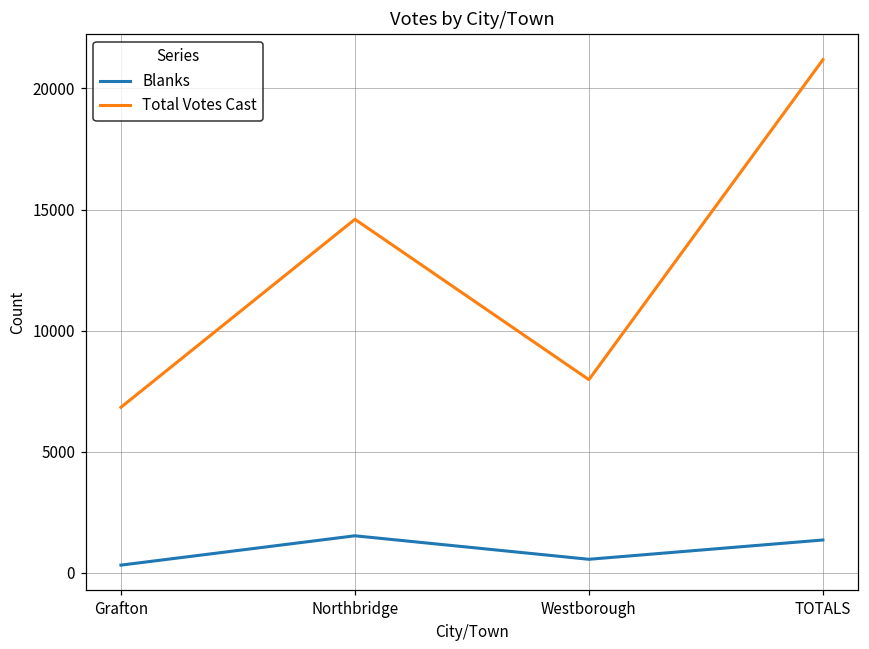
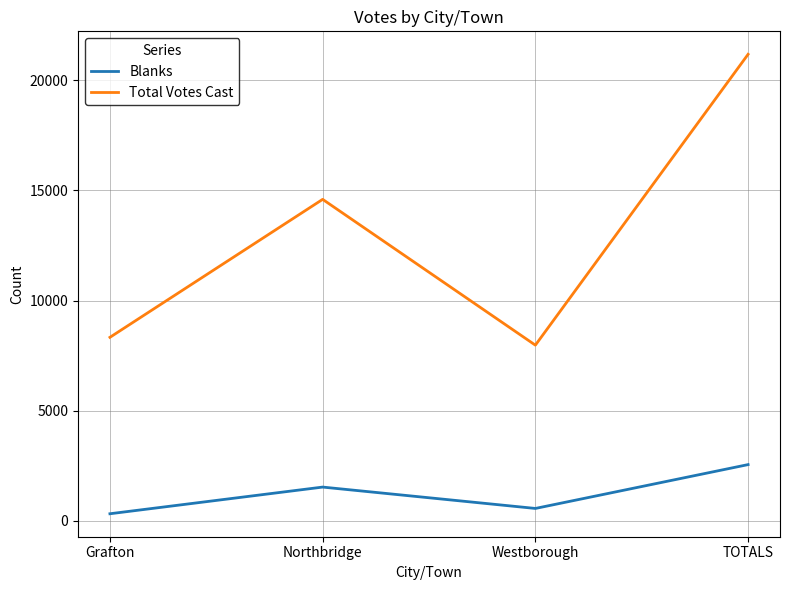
Total Votes Cast, Grafton: 6800 -> 8300
Blanks, TOTALS: 1400 -> 2600
